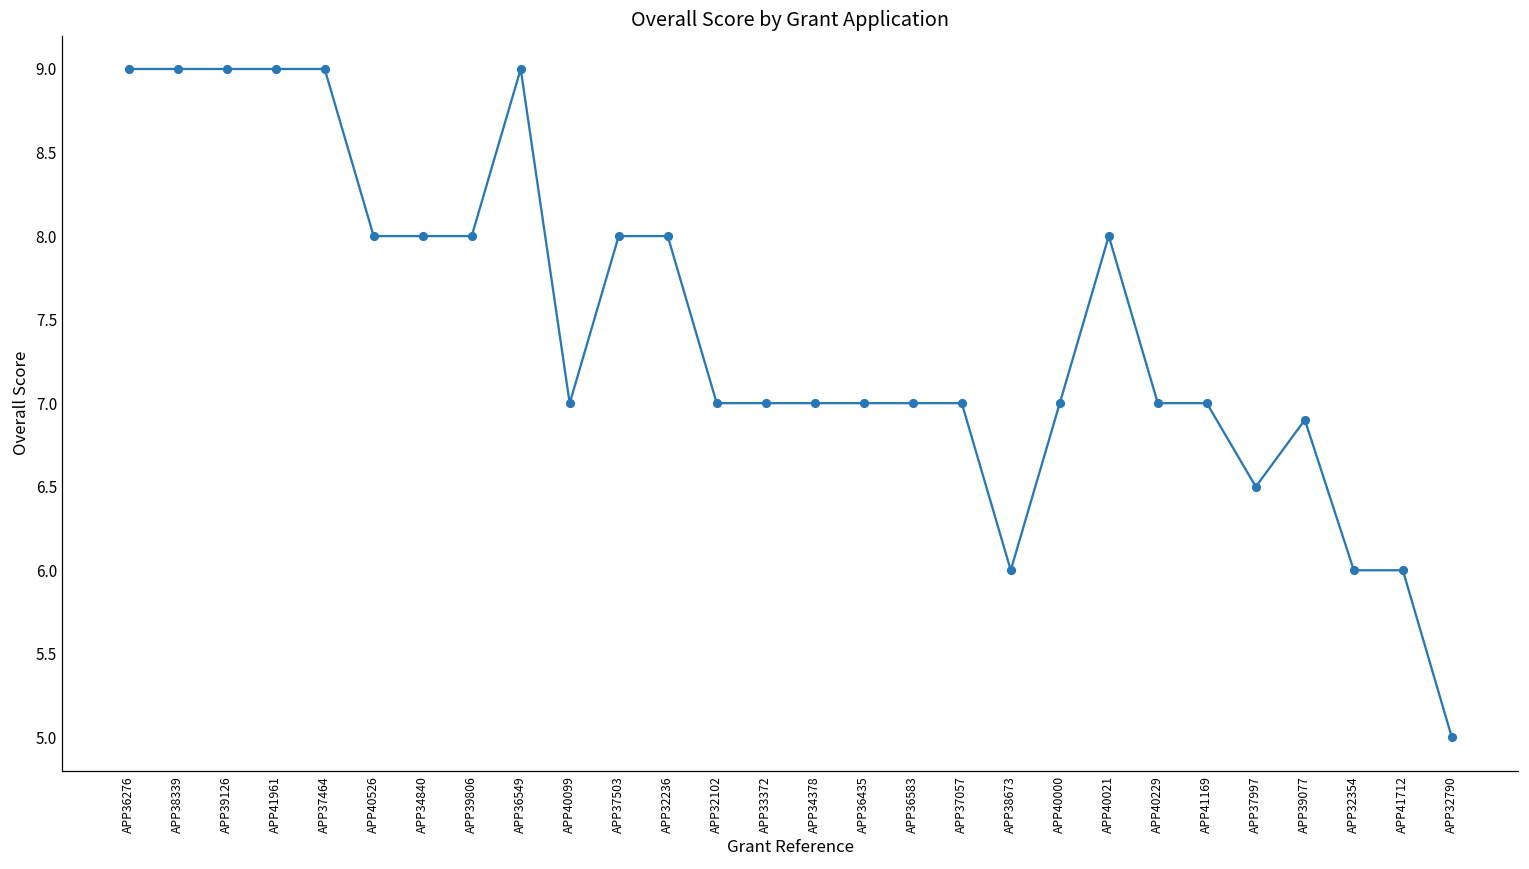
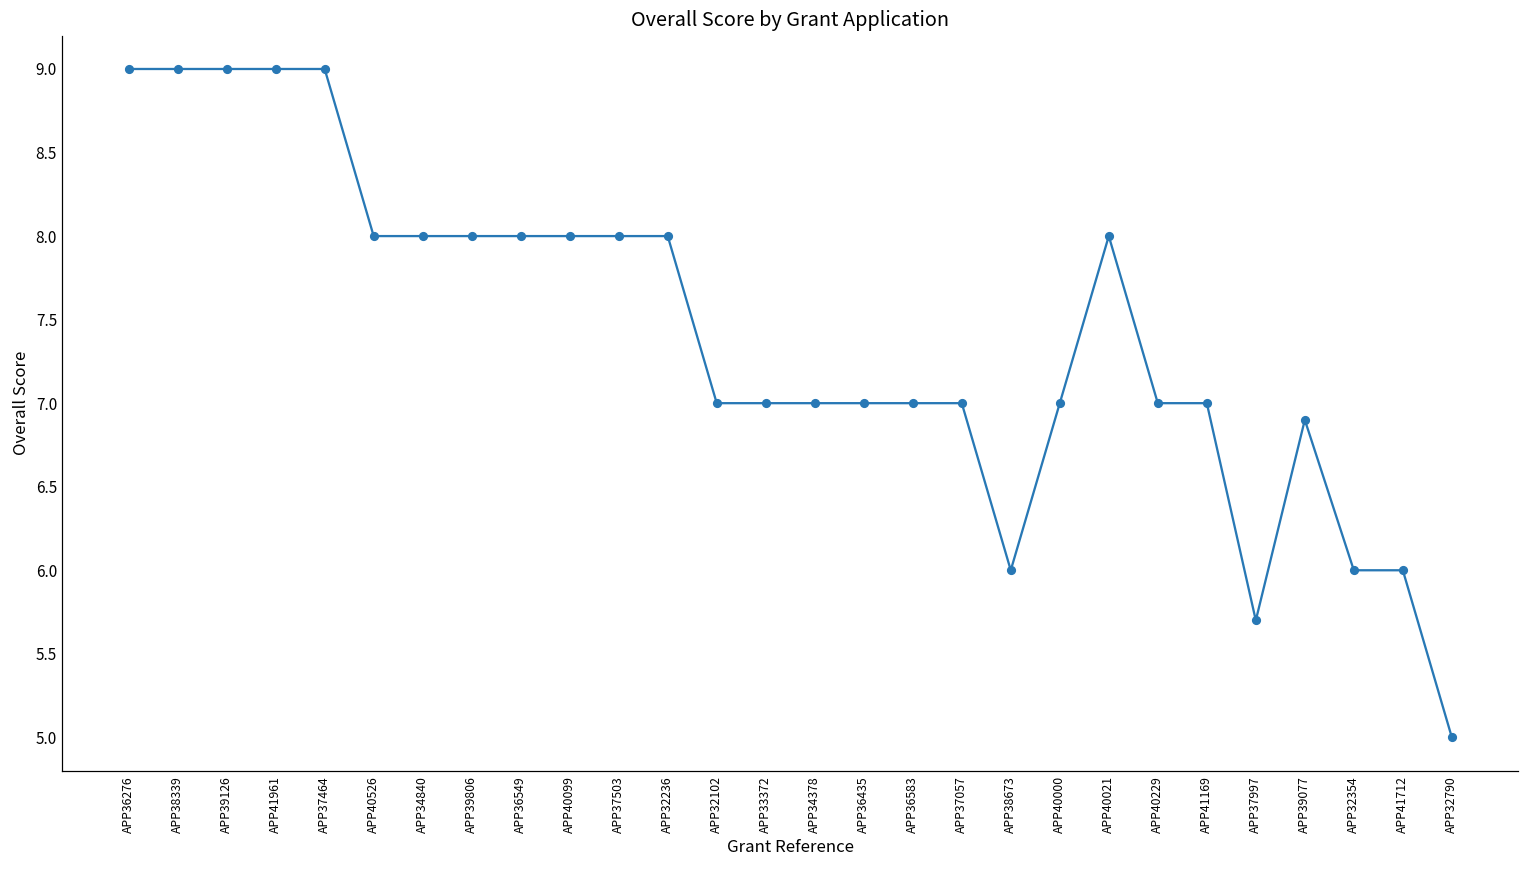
APP36549: 9 -> 8
APP40099: 7 -> 8
APP37997: 6.5 -> 5.7
